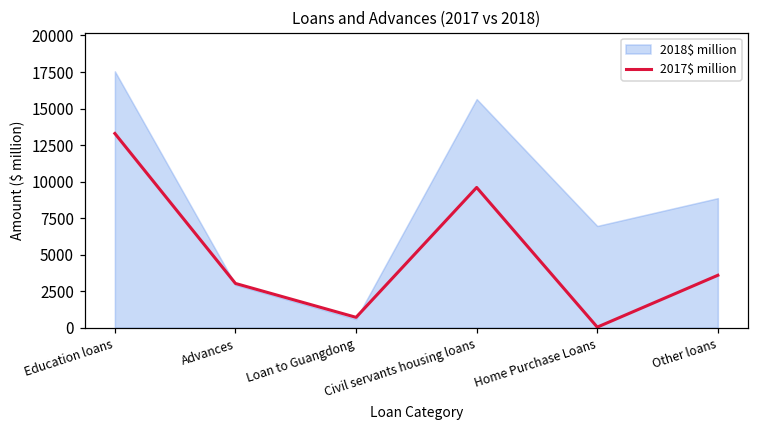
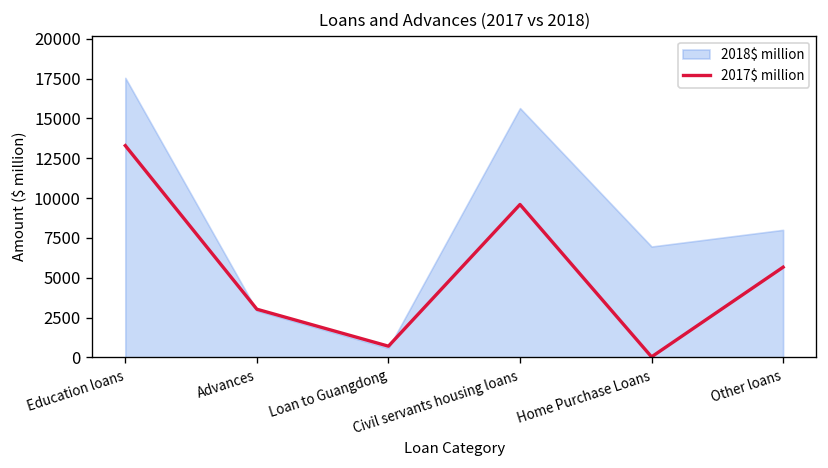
2017$ million, Other loans: 3600 -> 5700
2018$ million, Other loans: 8900 -> 8000
